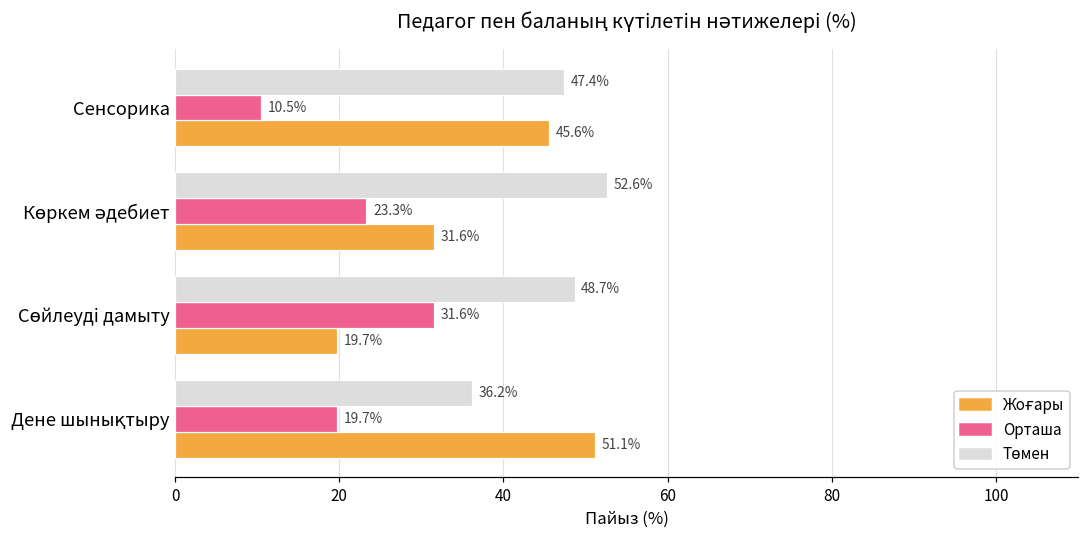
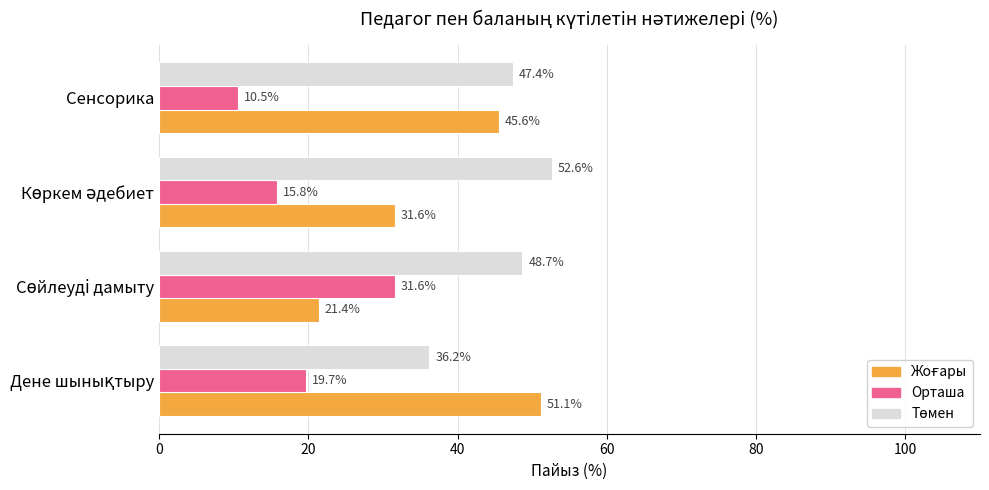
Орташа, Көркем әдебиет: 23.3% -> 15.8%
Жоғары, Сөйлеуді дамыту: 19.7% -> 21.4%
